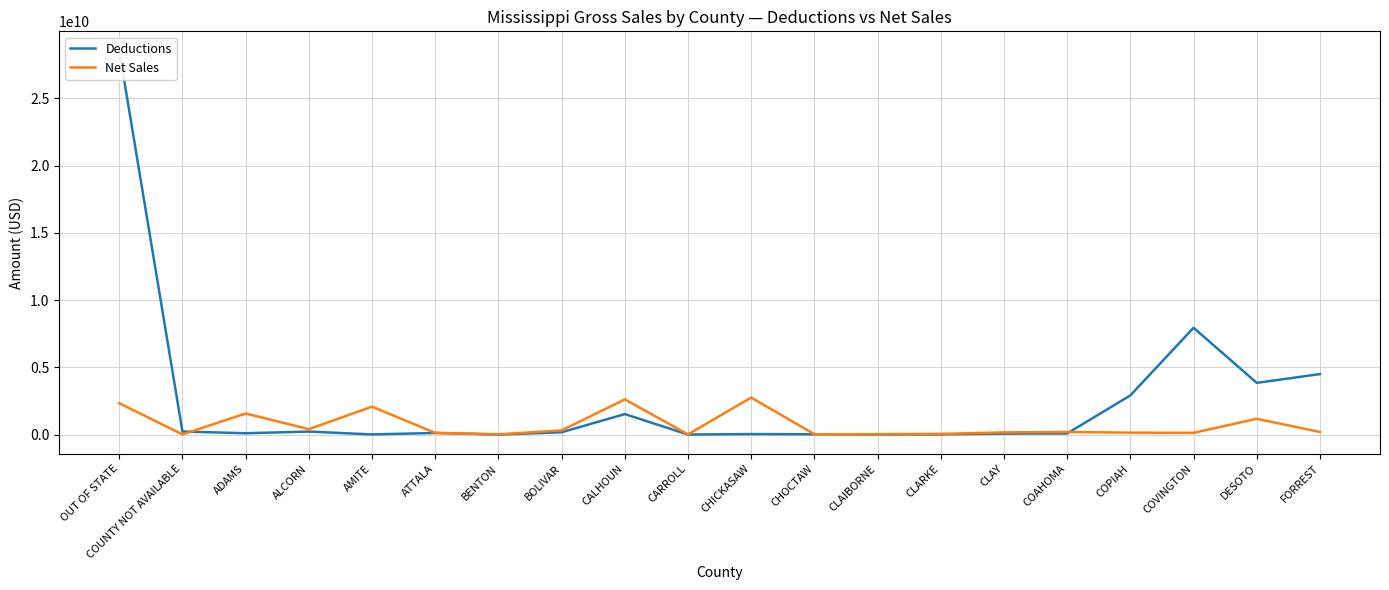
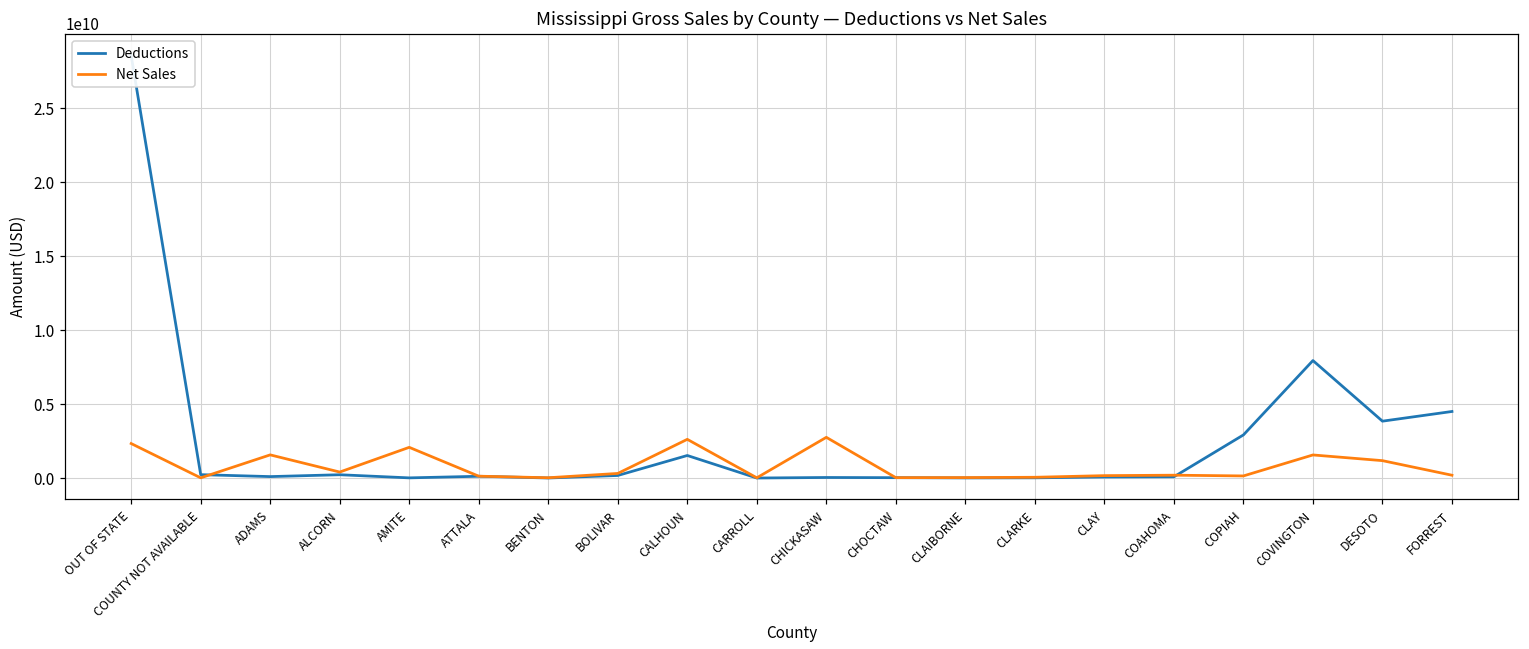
Net Sales, COVINGTON: 100000000 -> 1600000000
